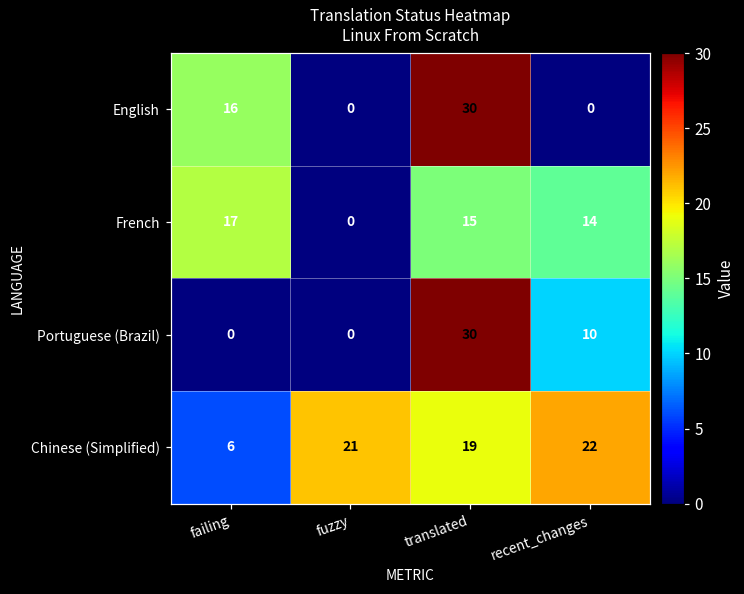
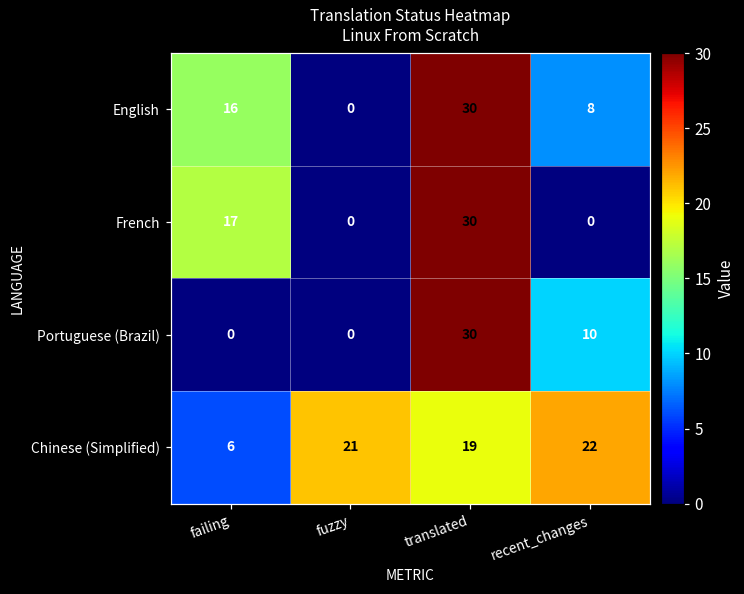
English, recent_changes: 0 -> 8
French, translated: 15 -> 30
French, recent_changes: 14 -> 0
